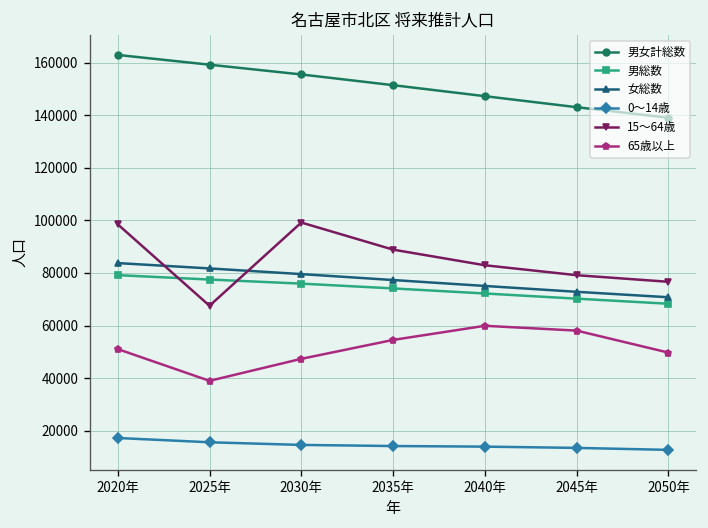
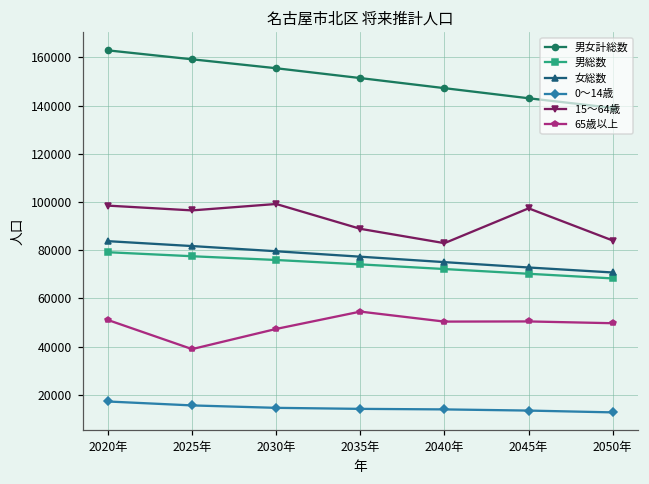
15～64歳, 2025年: 68000 -> 97000
65歳以上, 2040年: 60000 -> 50000
15～64歳, 2045年: 79000 -> 97000
65歳以上, 2045年: 58000 -> 50000
15～64歳, 2050年: 77000 -> 84000
